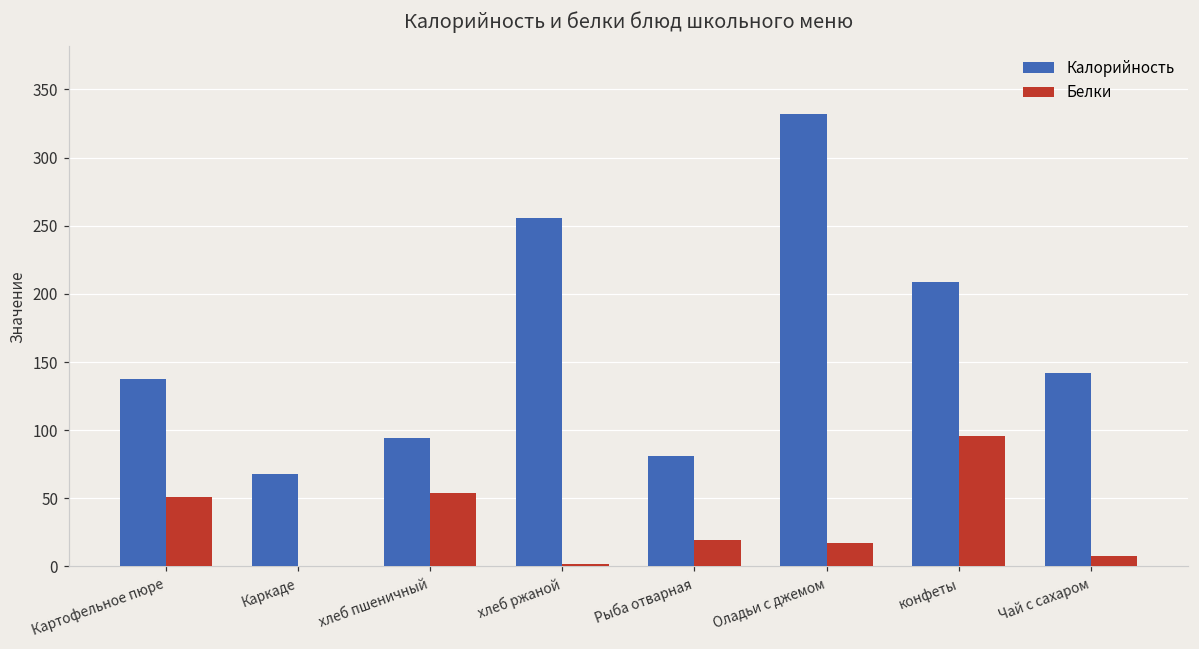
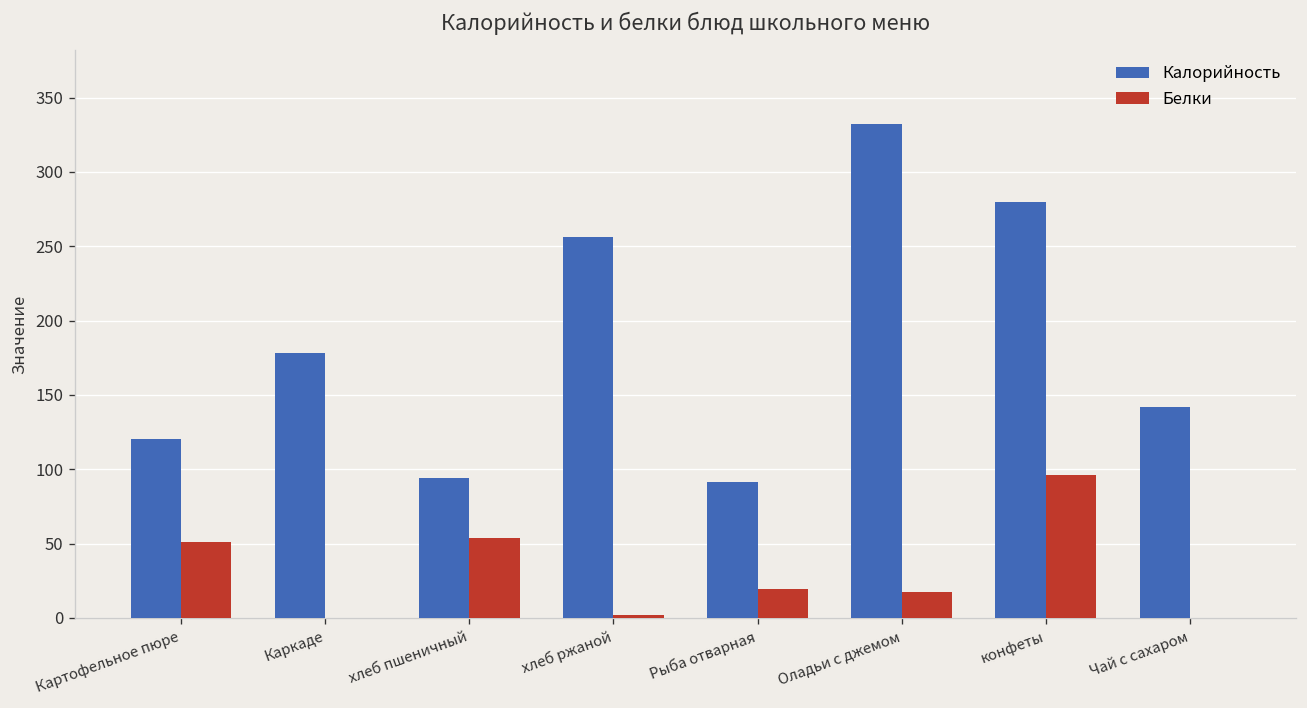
Калорийность, Картофельное пюре: 137 -> 120
Калорийность, Каркаде: 68 -> 178
Калорийность, Рыба отварная: 81 -> 92
Калорийность, конфеты: 209 -> 280
Белки, Чай с сахаром: 8 -> 0
